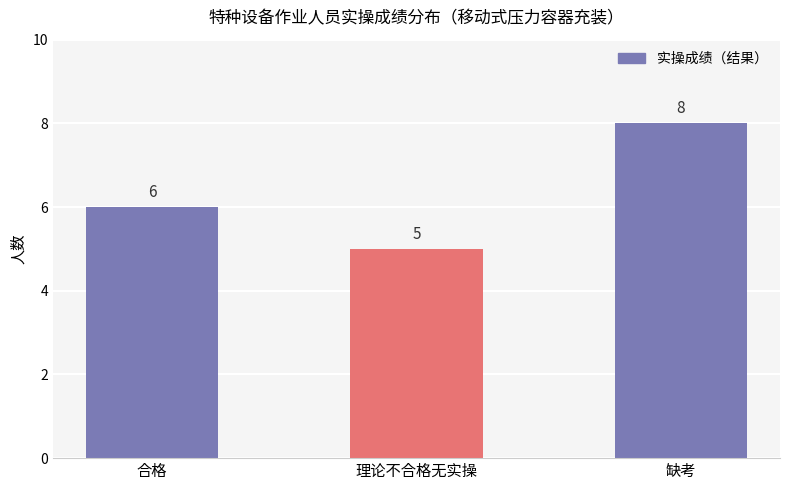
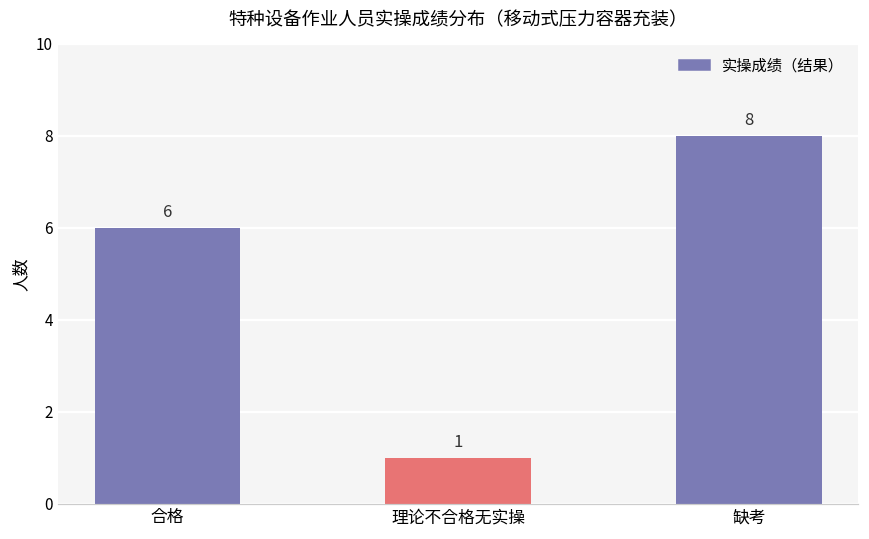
理论不合格无实操: 5 -> 1
